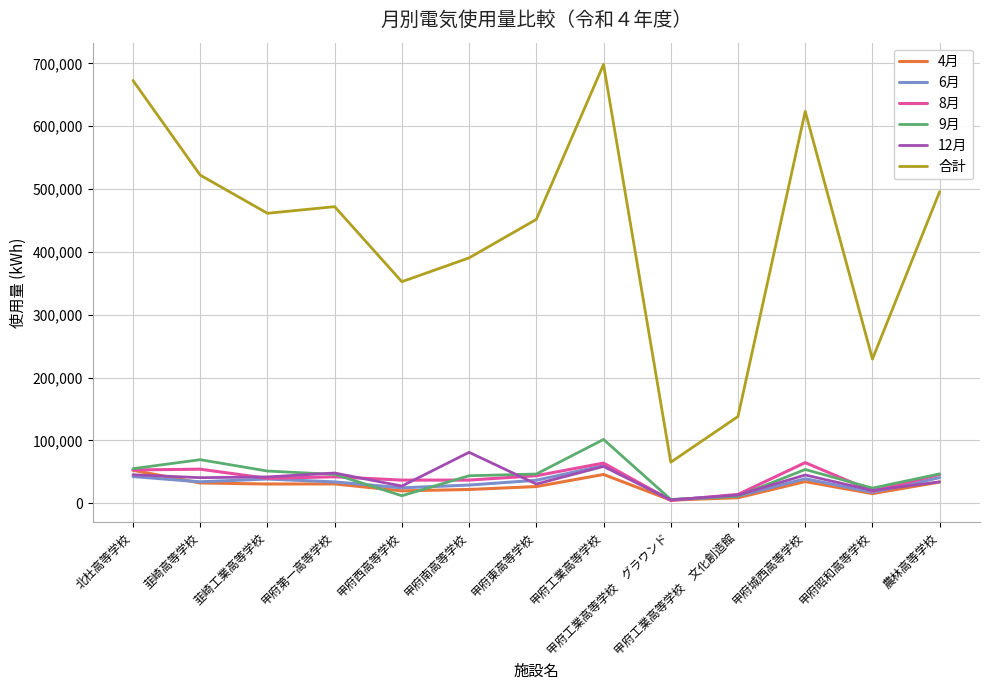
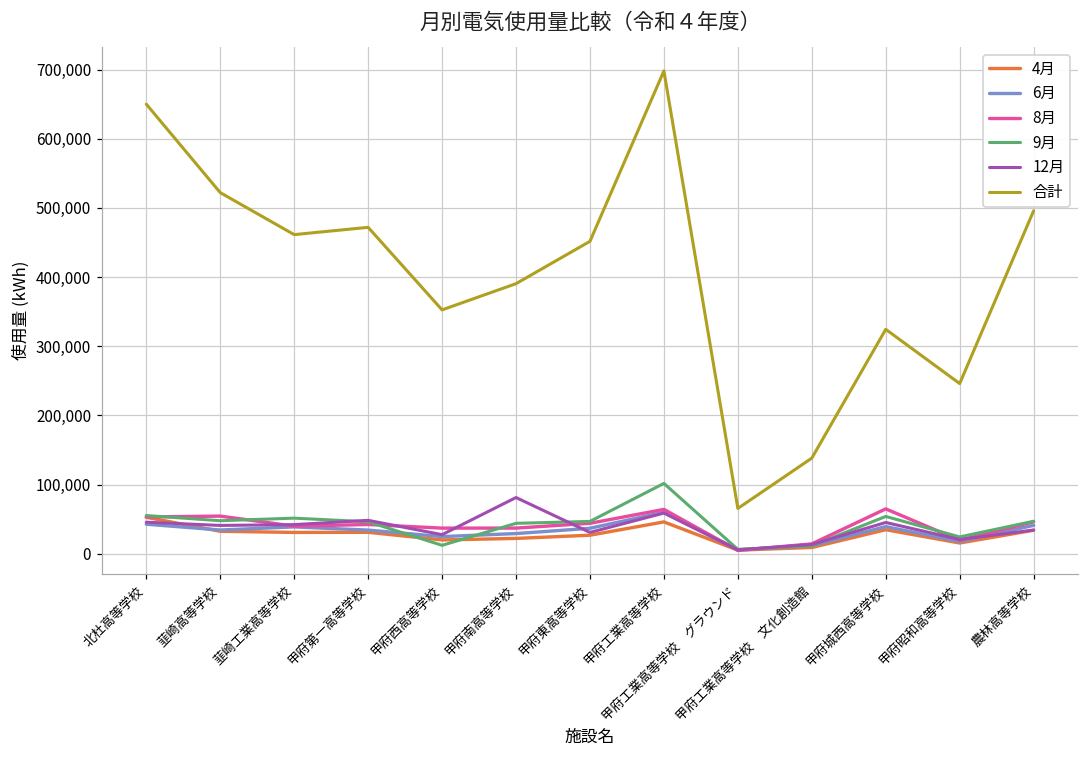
合計, 北杜高等学校: 670,000 -> 650,000
9月, 韮崎高等学校: 70,000 -> 50,000
合計, 甲府城西高等学校: 620,000 -> 320,000
合計, 甲府昭和高等学校: 230,000 -> 250,000
